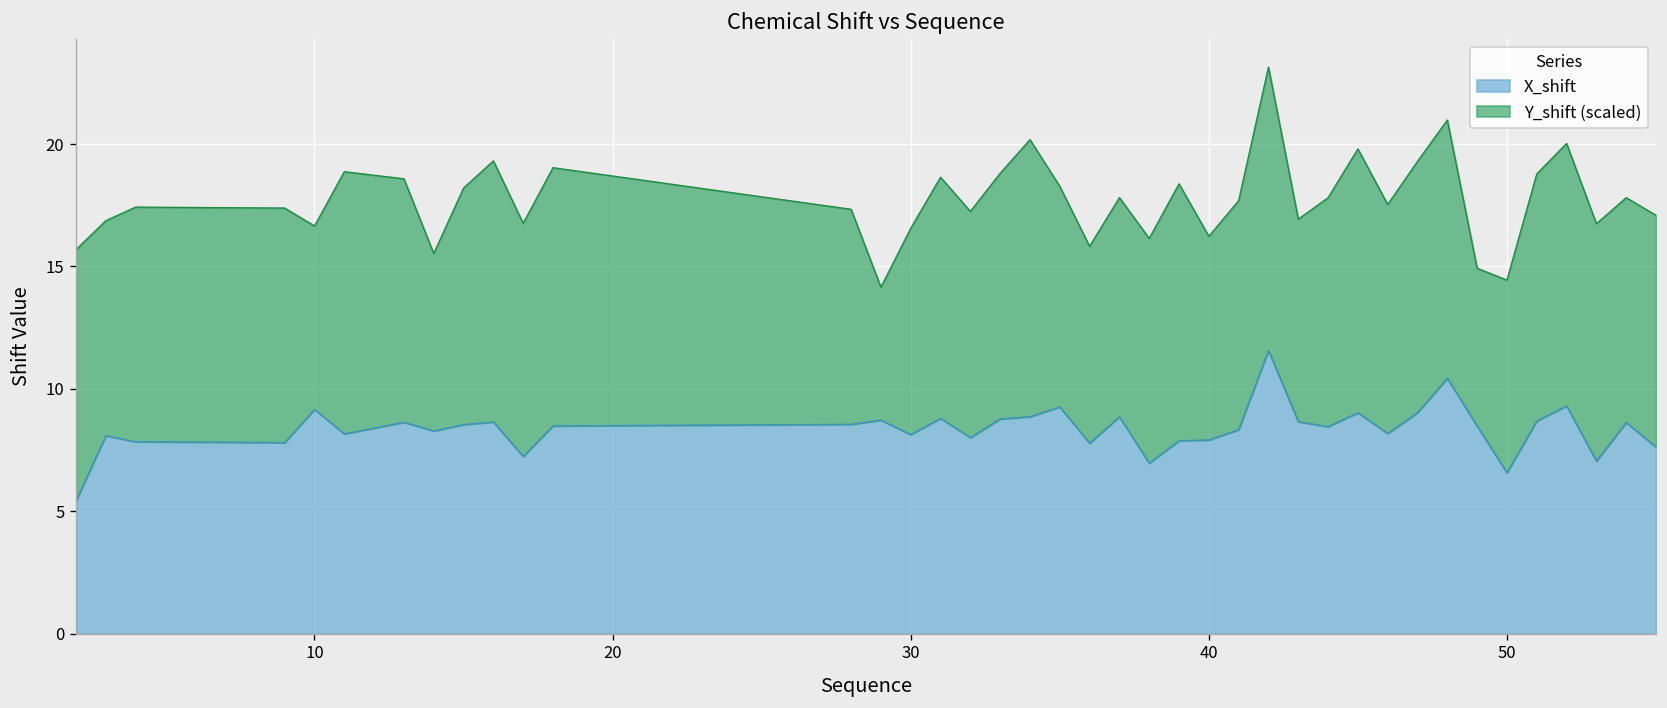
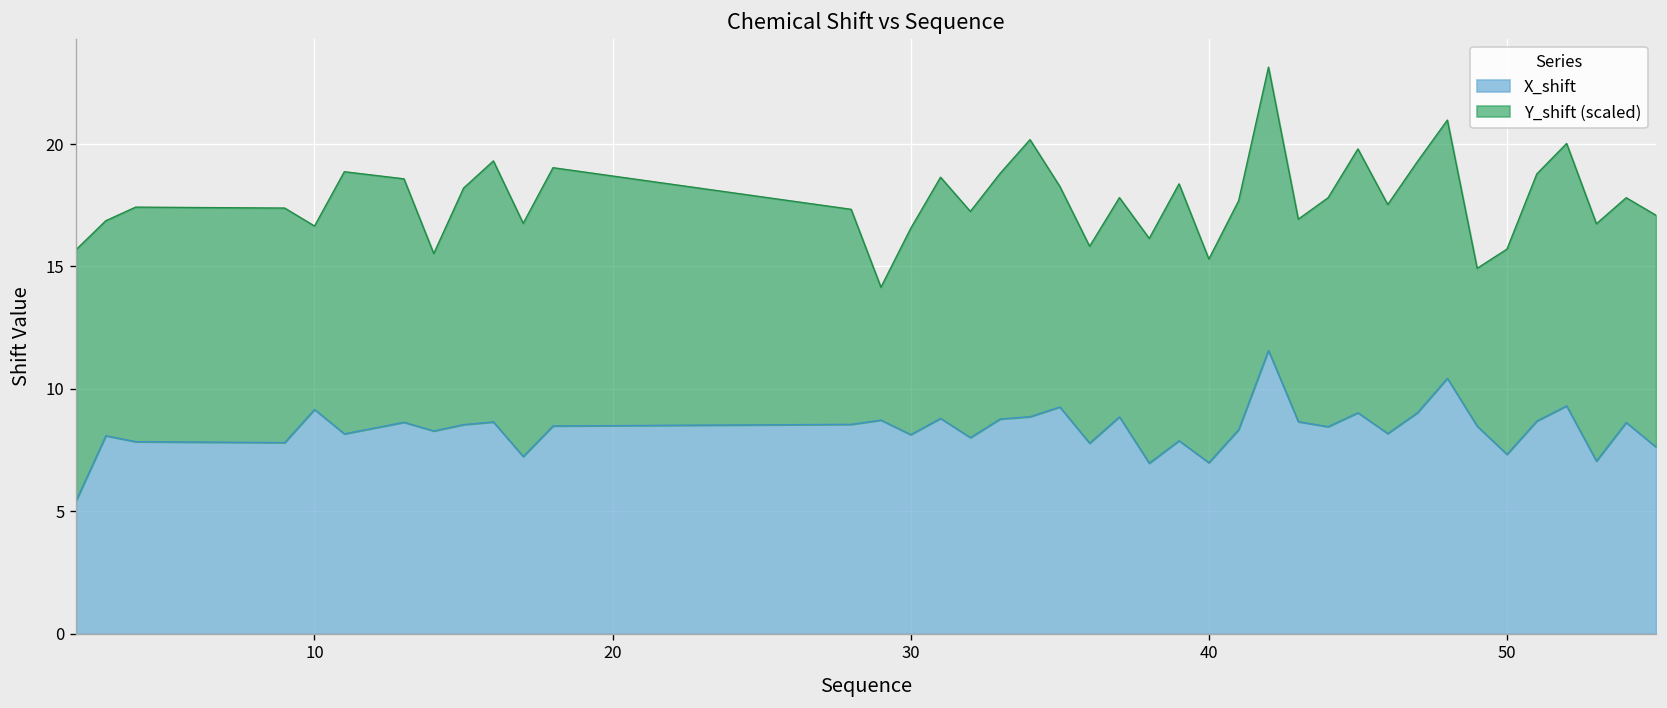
X_shift, 40: 7.9 -> 7.0
X_shift, 50: 6.6 -> 7.3
Y_shift (scaled), 50: 7.9 -> 8.4
